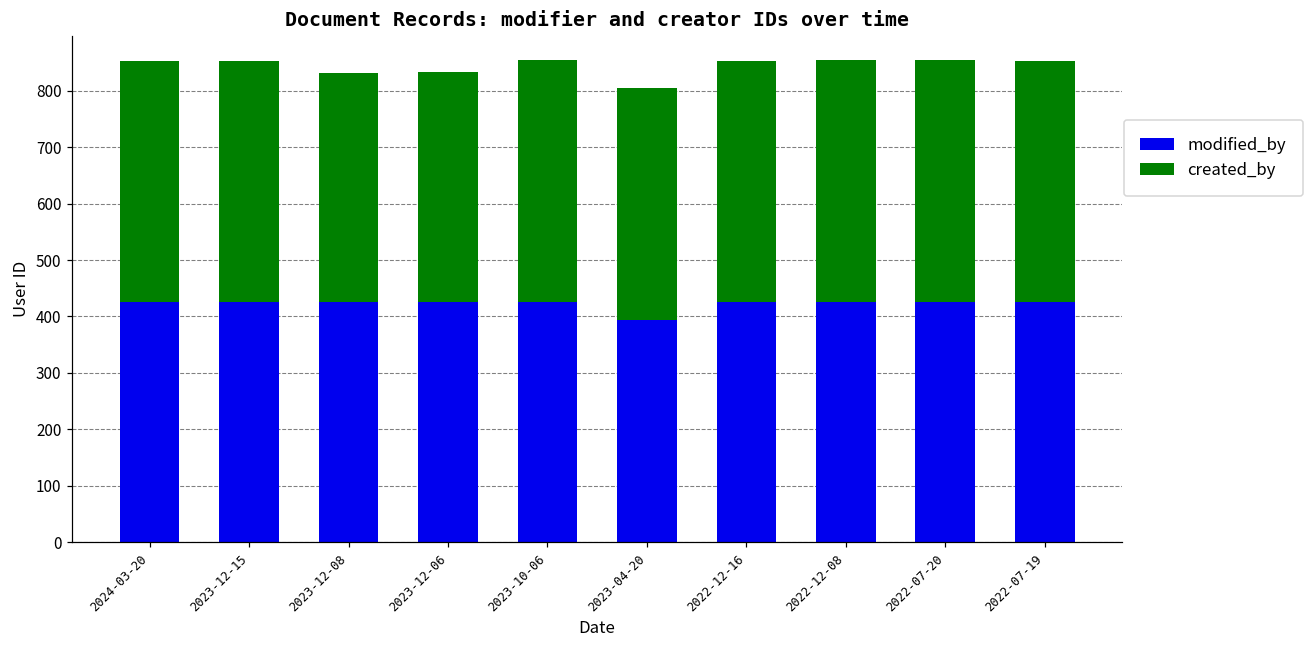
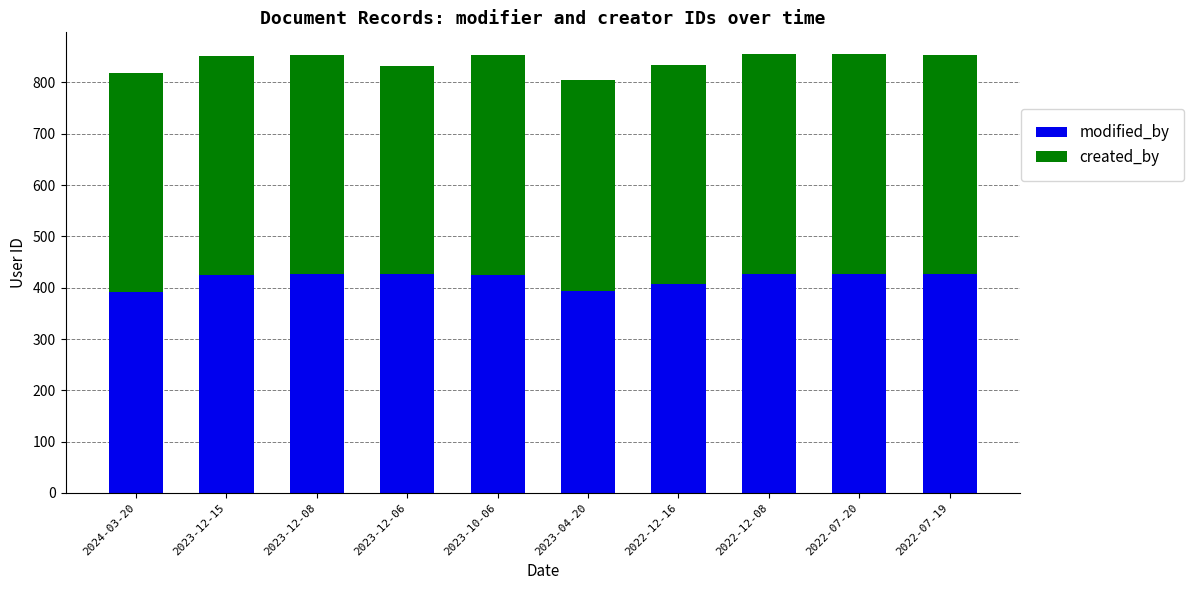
modified_by, 2024-03-20: 430 -> 390
created_by, 2023-12-08: 410 -> 430
modified_by, 2022-12-16: 430 -> 410
